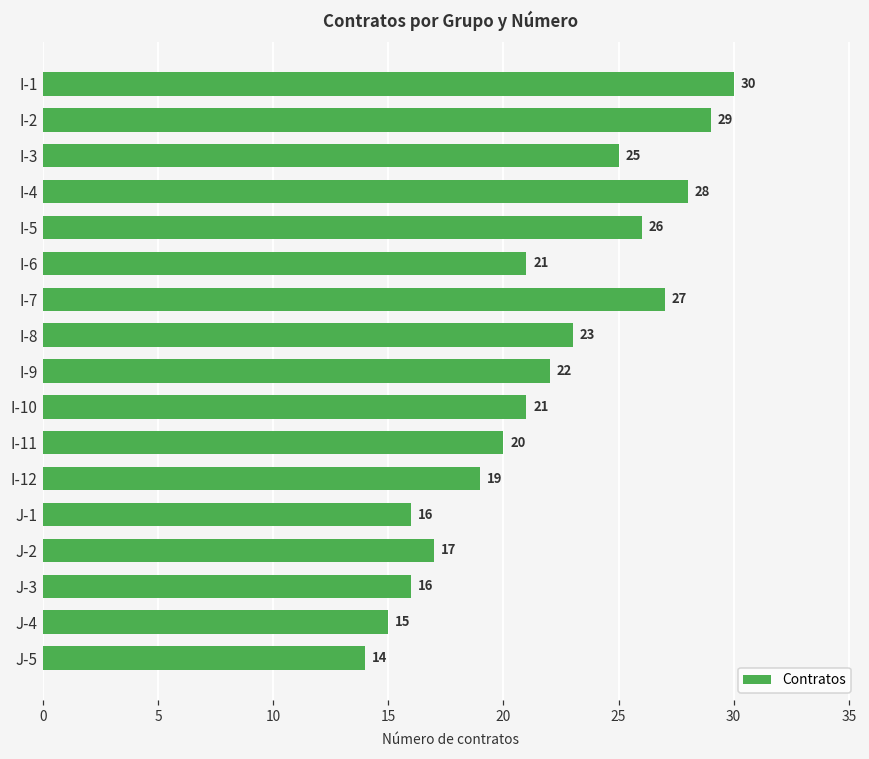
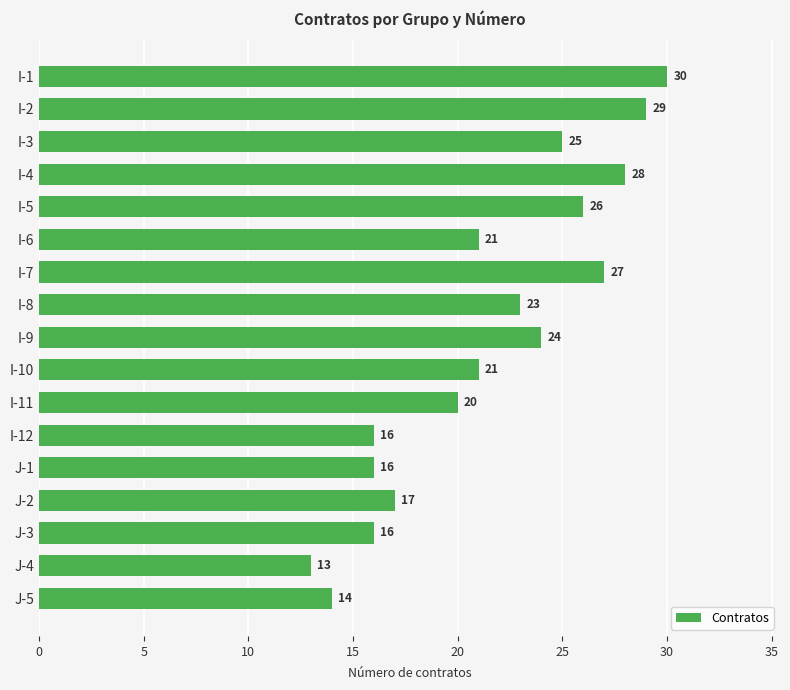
I-9: 22 -> 24
I-12: 19 -> 16
J-4: 15 -> 13
